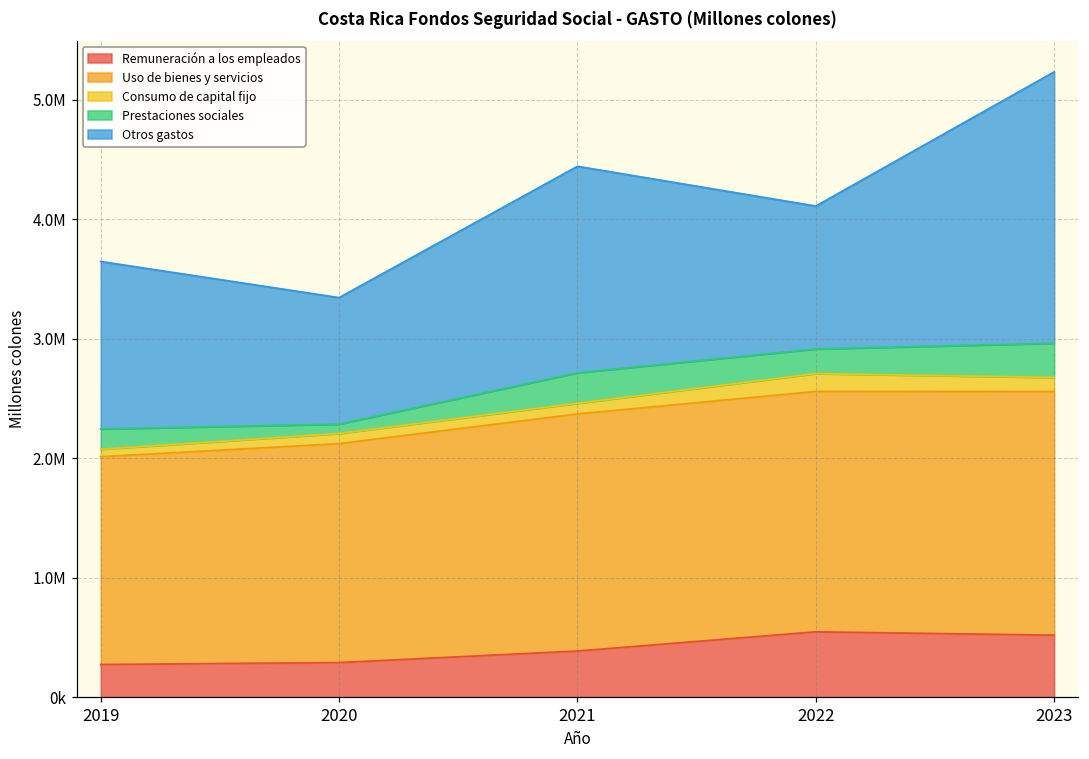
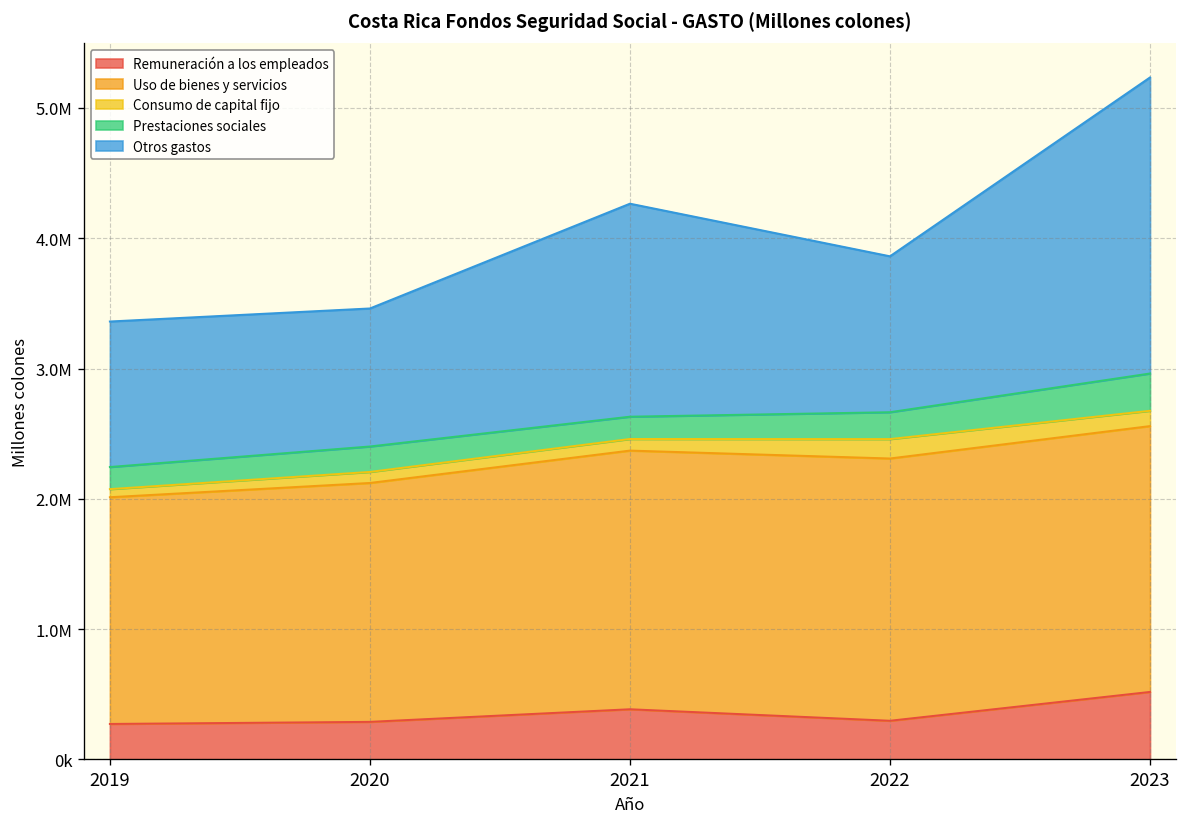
Otros gastos, 2019: 1400000 -> 1120000
Prestaciones sociales, 2020: 80000 -> 200000
Prestaciones sociales, 2021: 260000 -> 170000
Otros gastos, 2021: 1730000 -> 1630000
Remuneración a los empleados, 2022: 550000 -> 300000
